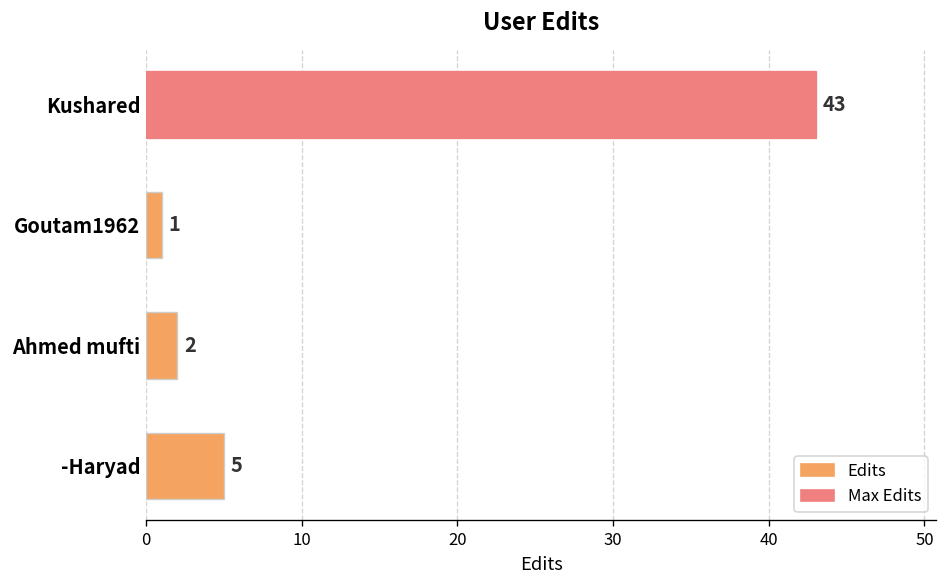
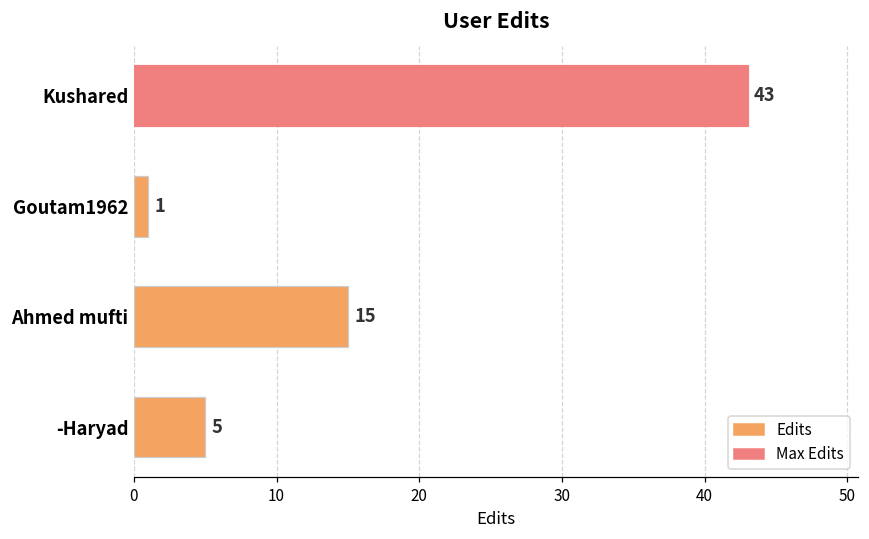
Ahmed mufti: 2 -> 15
